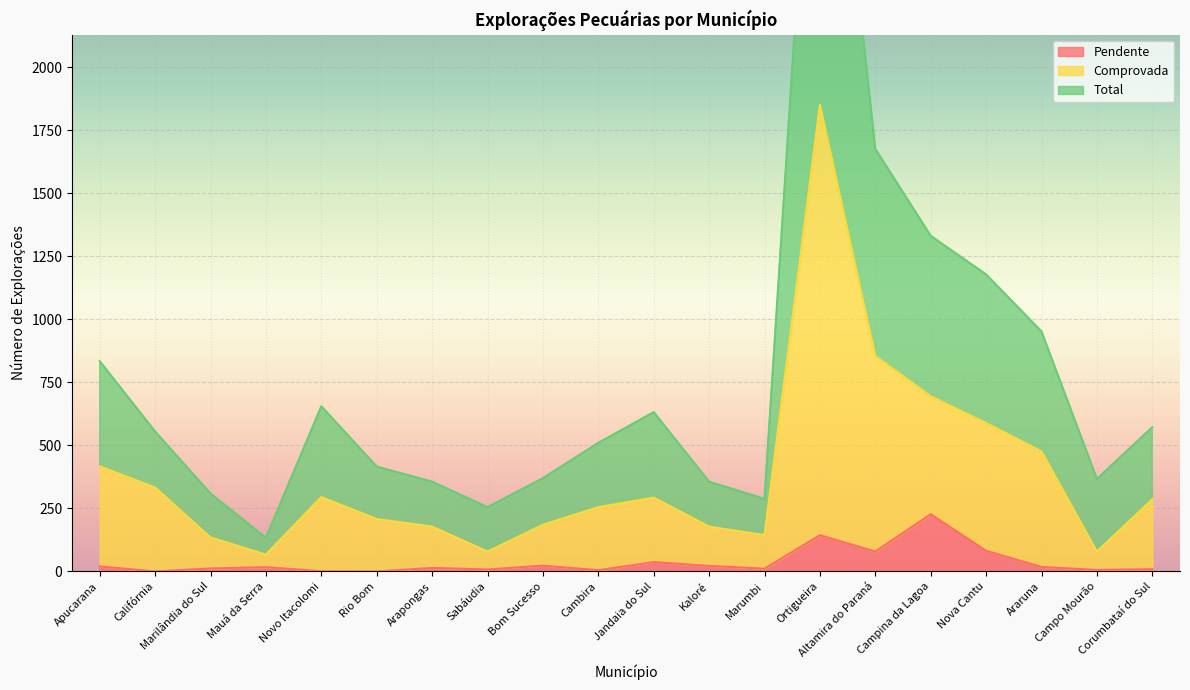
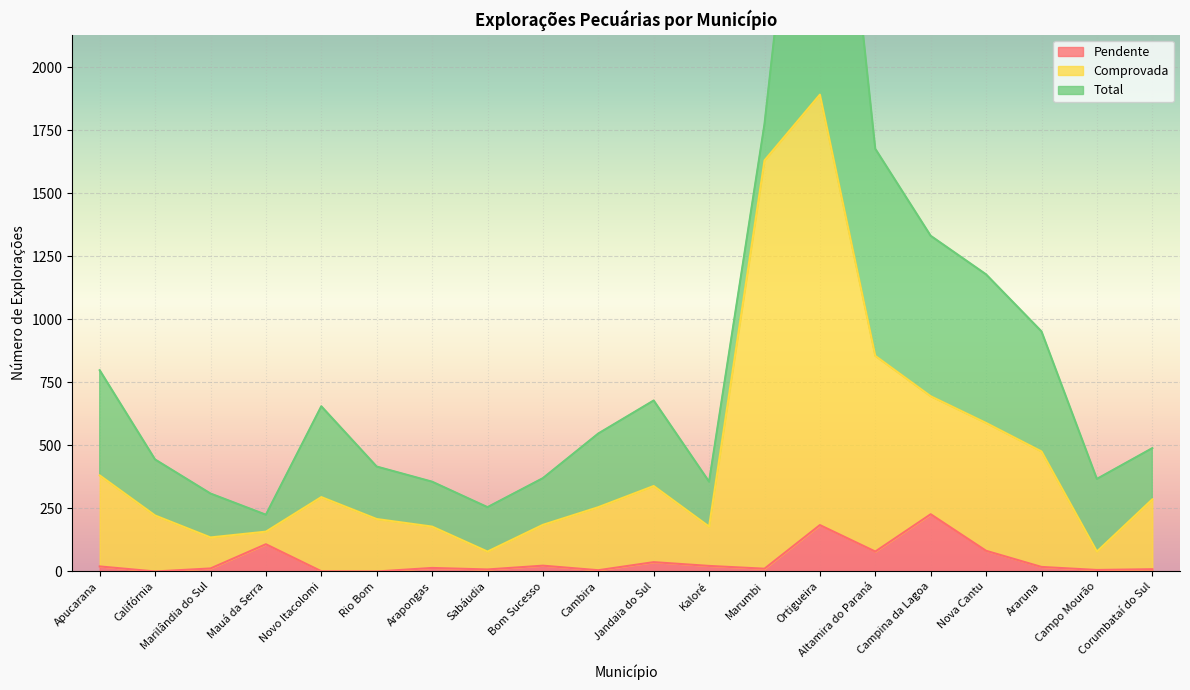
Comprovada, Apucarana: 400 -> 360
Comprovada, Califórnia: 330 -> 220
Pendente, Mauá da Serra: 20 -> 110
Total, Cambira: 260 -> 290
Comprovada, Jandaia do Sul: 260 -> 300
Comprovada, Marumbi: 130 -> 1620
Pendente, Ortigueira: 140 -> 180
Total, Corumbataí do Sul: 290 -> 200
